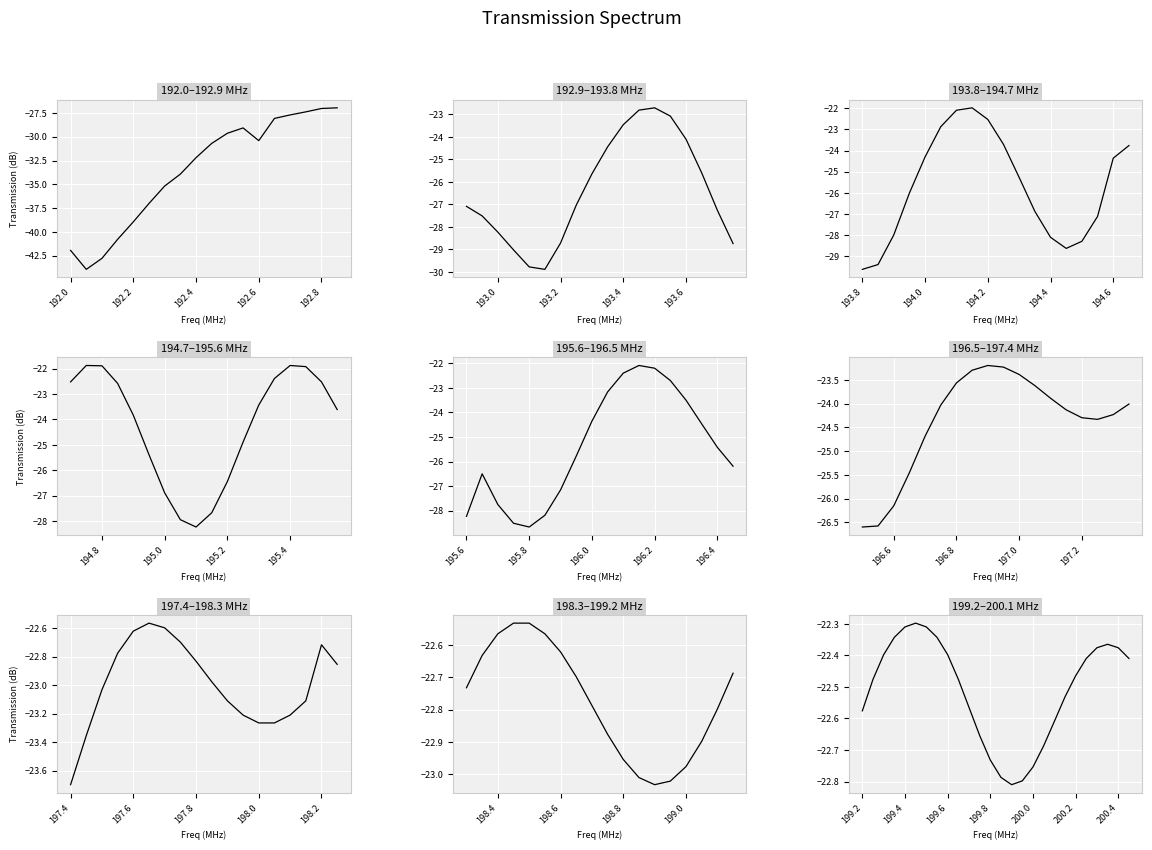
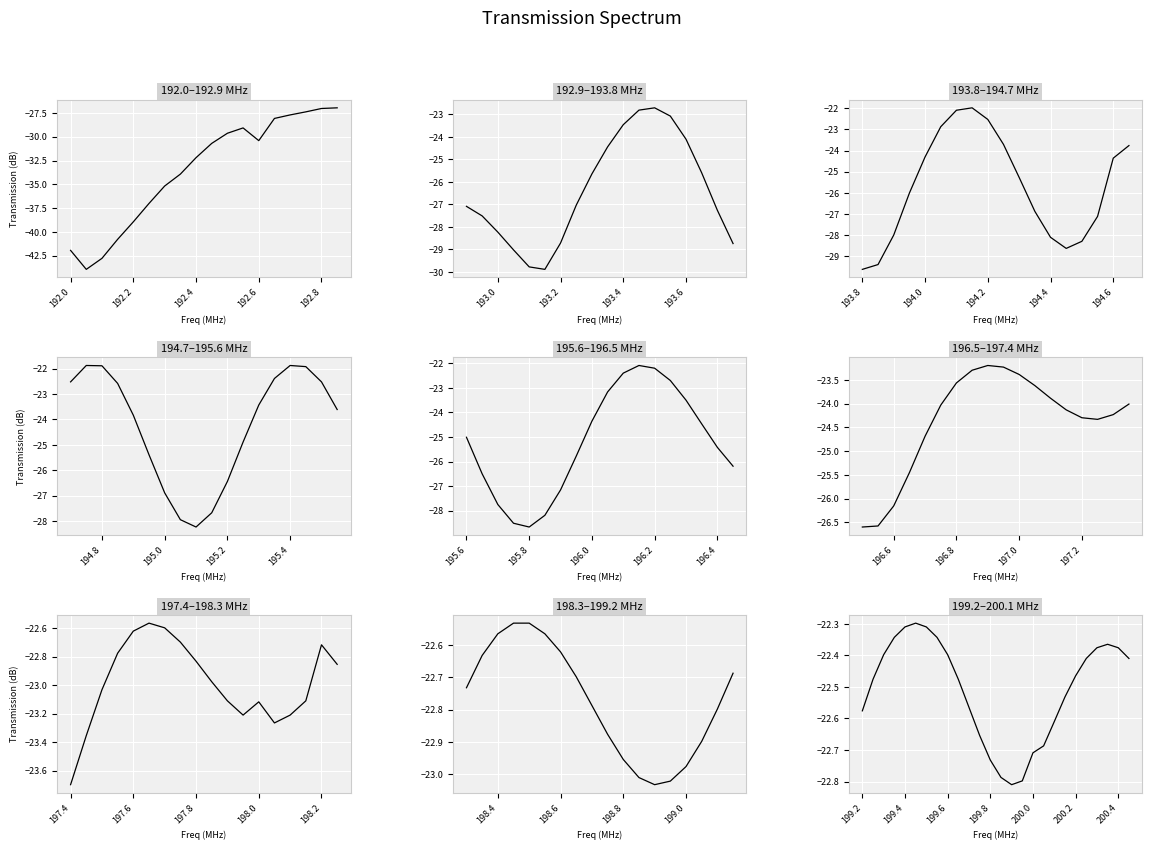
195.6–196.5 MHz, 195.6: -28.2 -> -25.0
197.4–198.3 MHz, 198.0: -23.27 -> -23.12
199.2–200.1 MHz, 200.0: -22.75 -> -22.71
